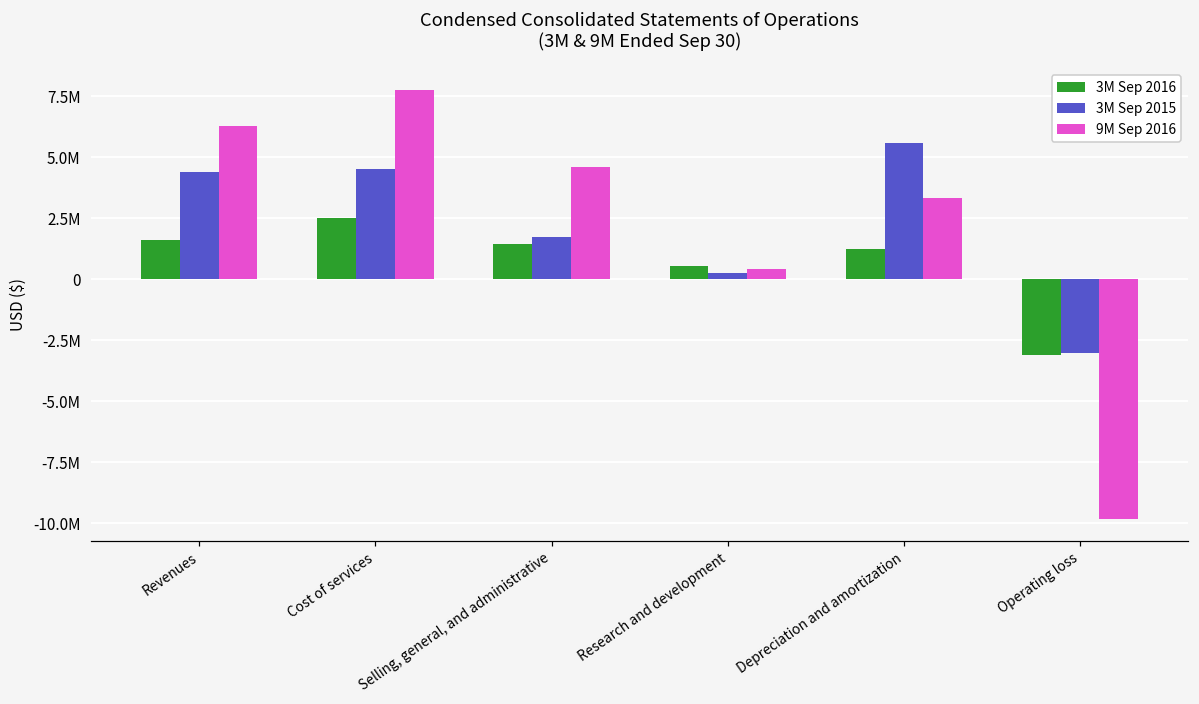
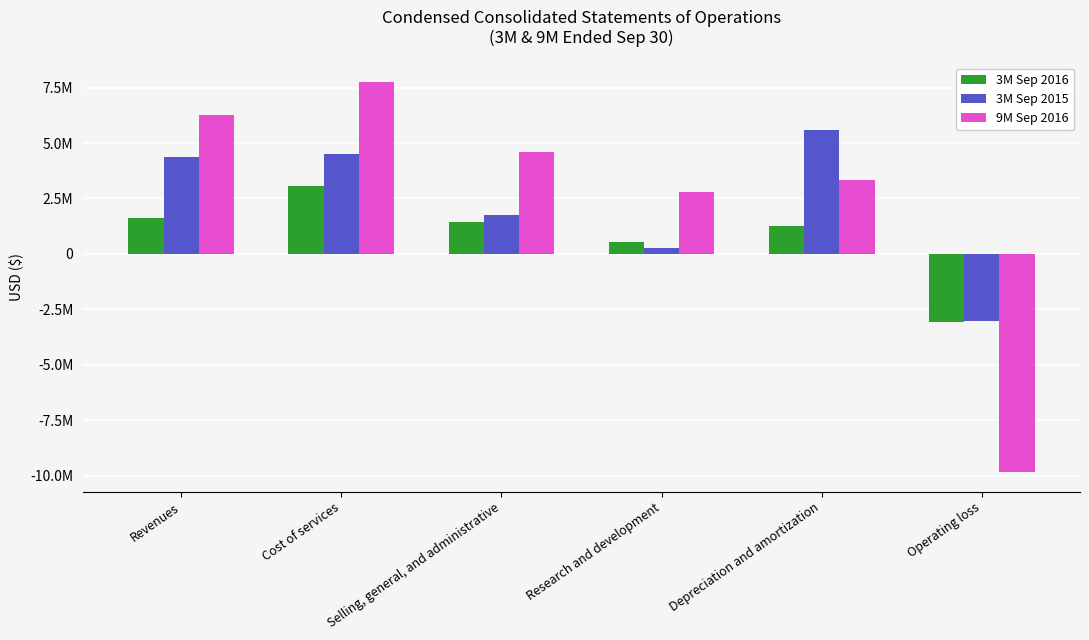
3M Sep 2016, Cost of services: 2500000 -> 3100000
9M Sep 2016, Research and development: 400000 -> 2800000
